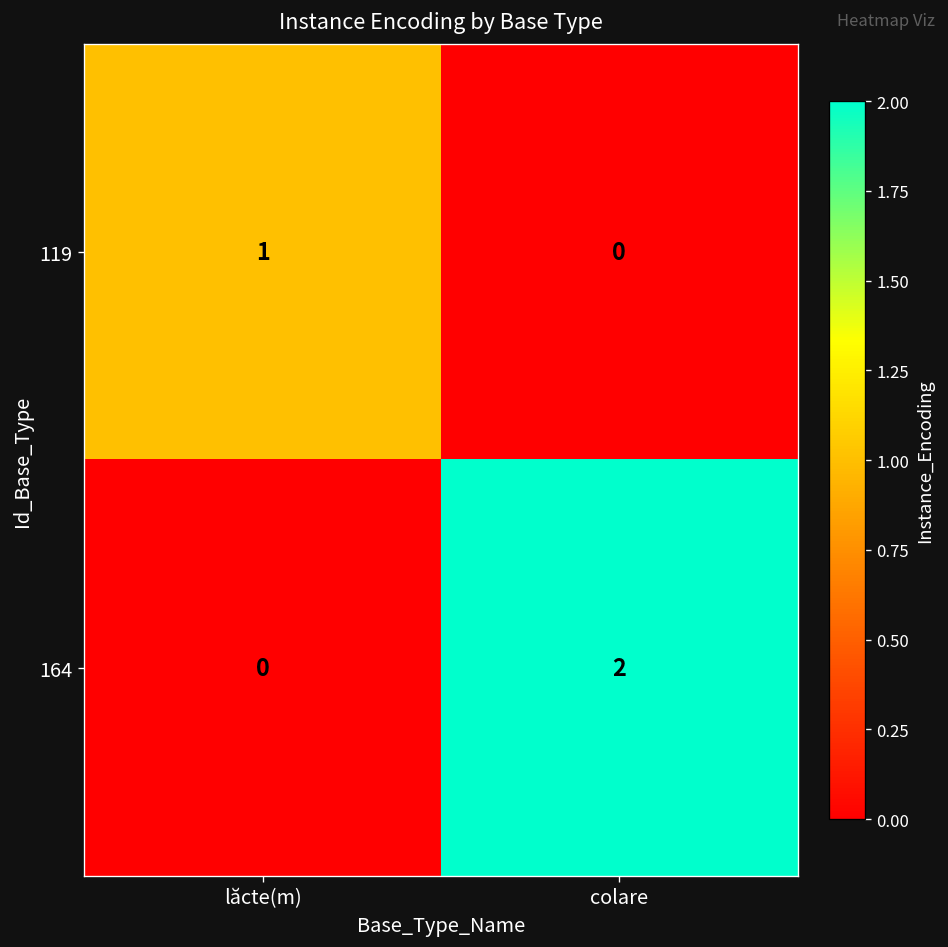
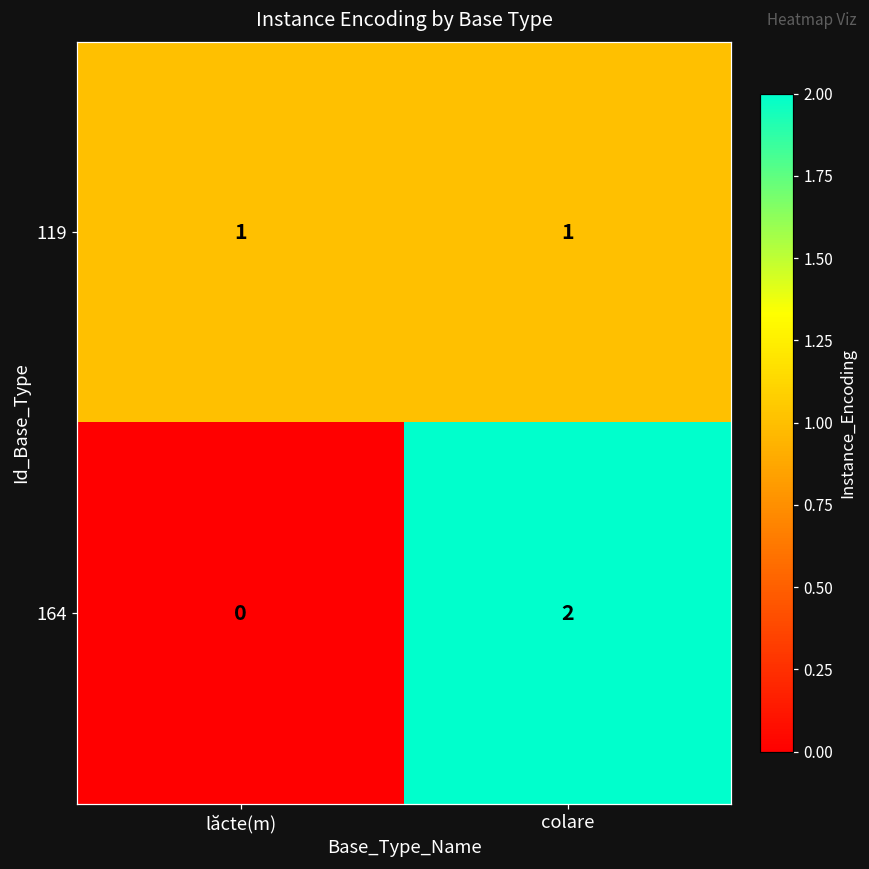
119, colare: 0 -> 1
